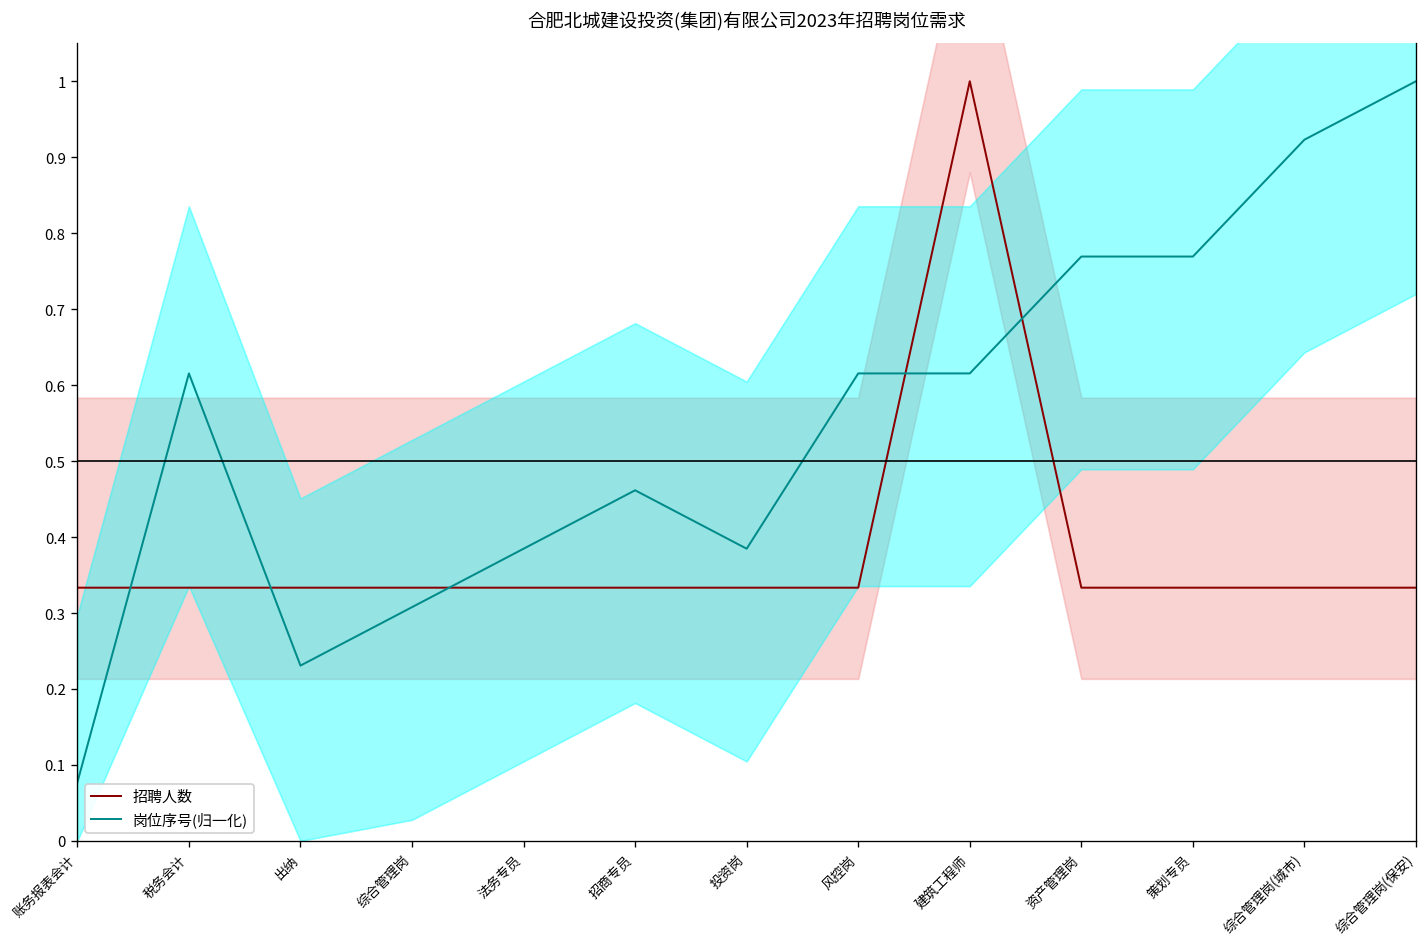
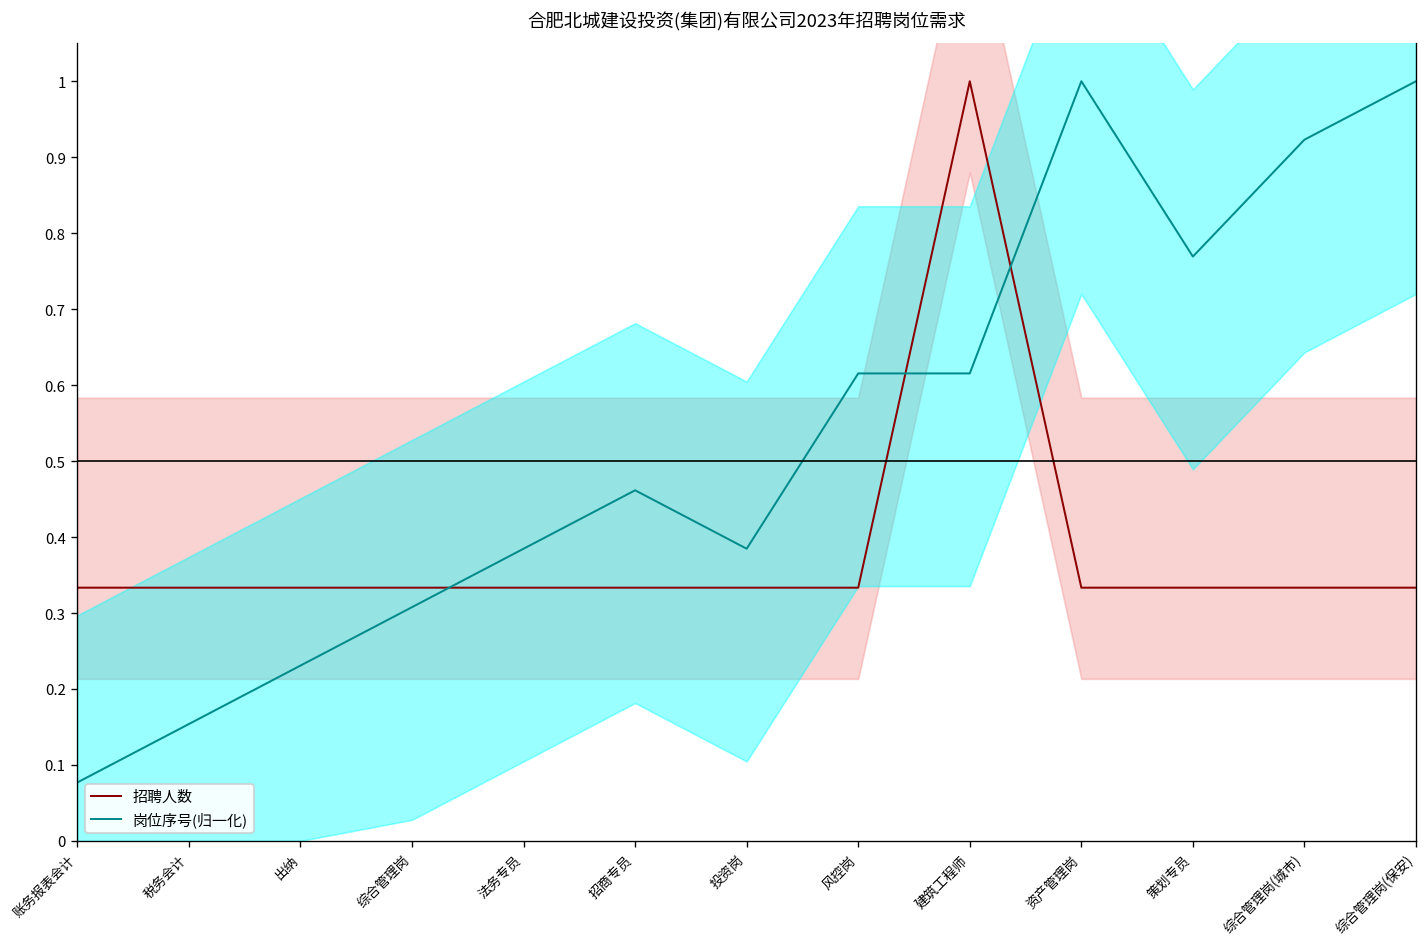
岗位序号(归一化), 税务会计: 0.62 -> 0.15
岗位序号(归一化), 资产管理岗: 0.77 -> 1.00
